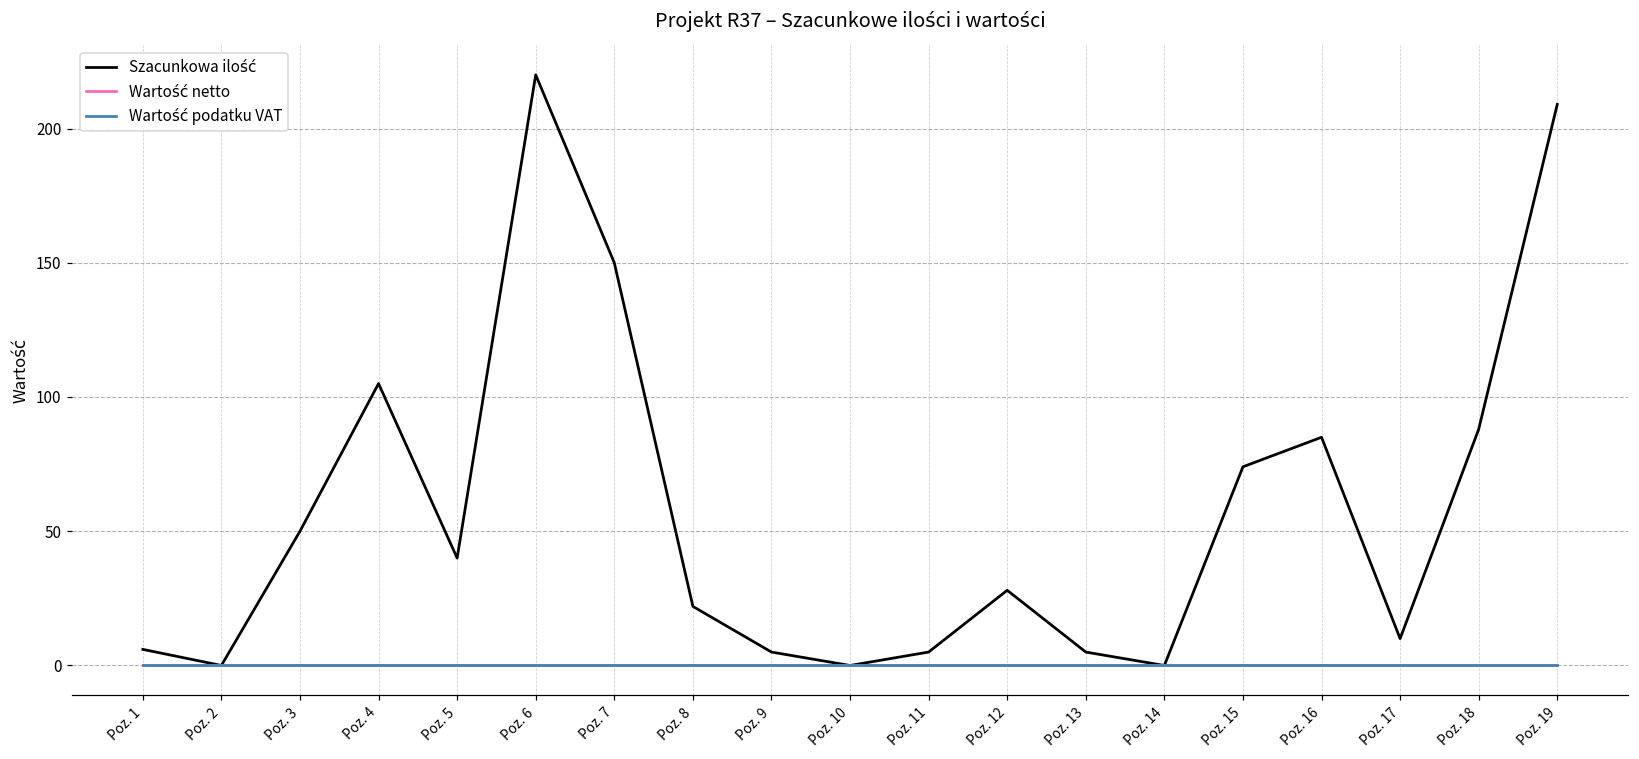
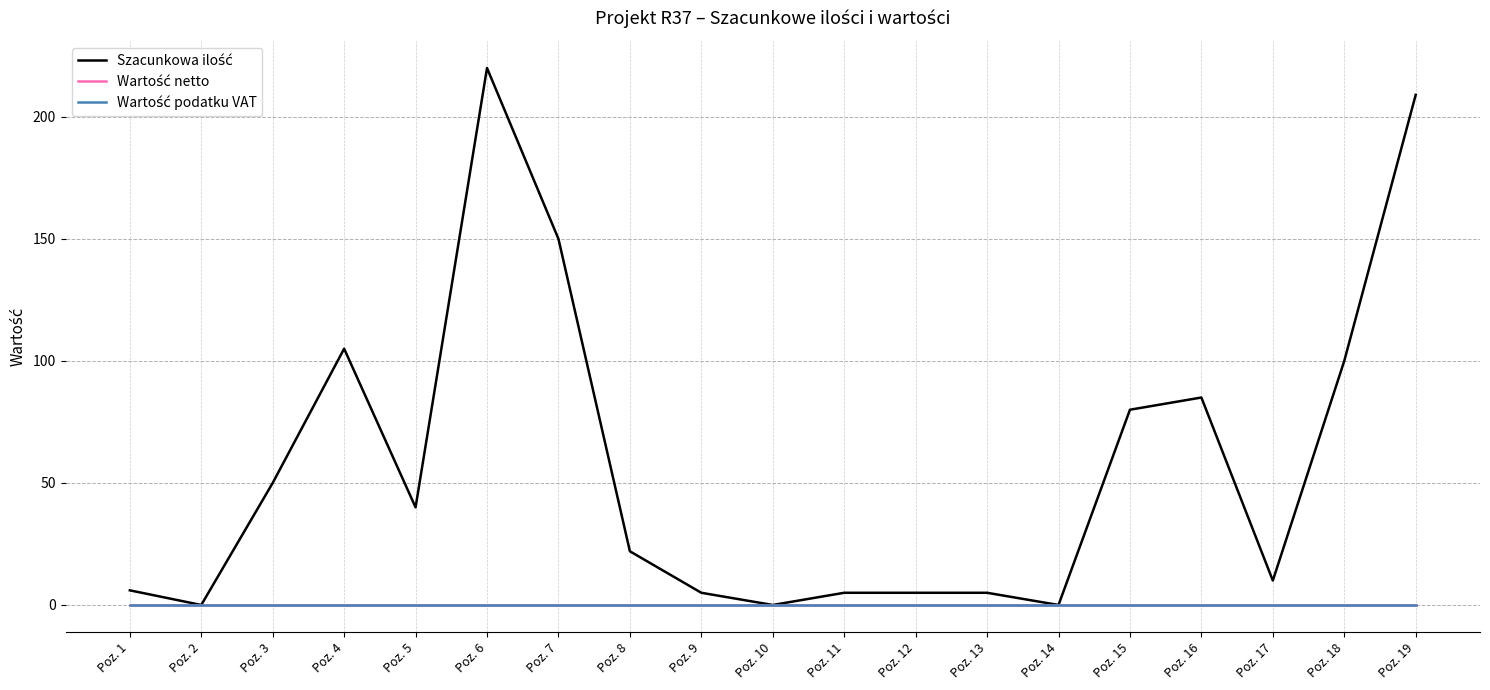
Szacunkowa ilość, Poz. 12: 28 -> 5
Szacunkowa ilość, Poz. 15: 74 -> 80
Szacunkowa ilość, Poz. 18: 88 -> 100
